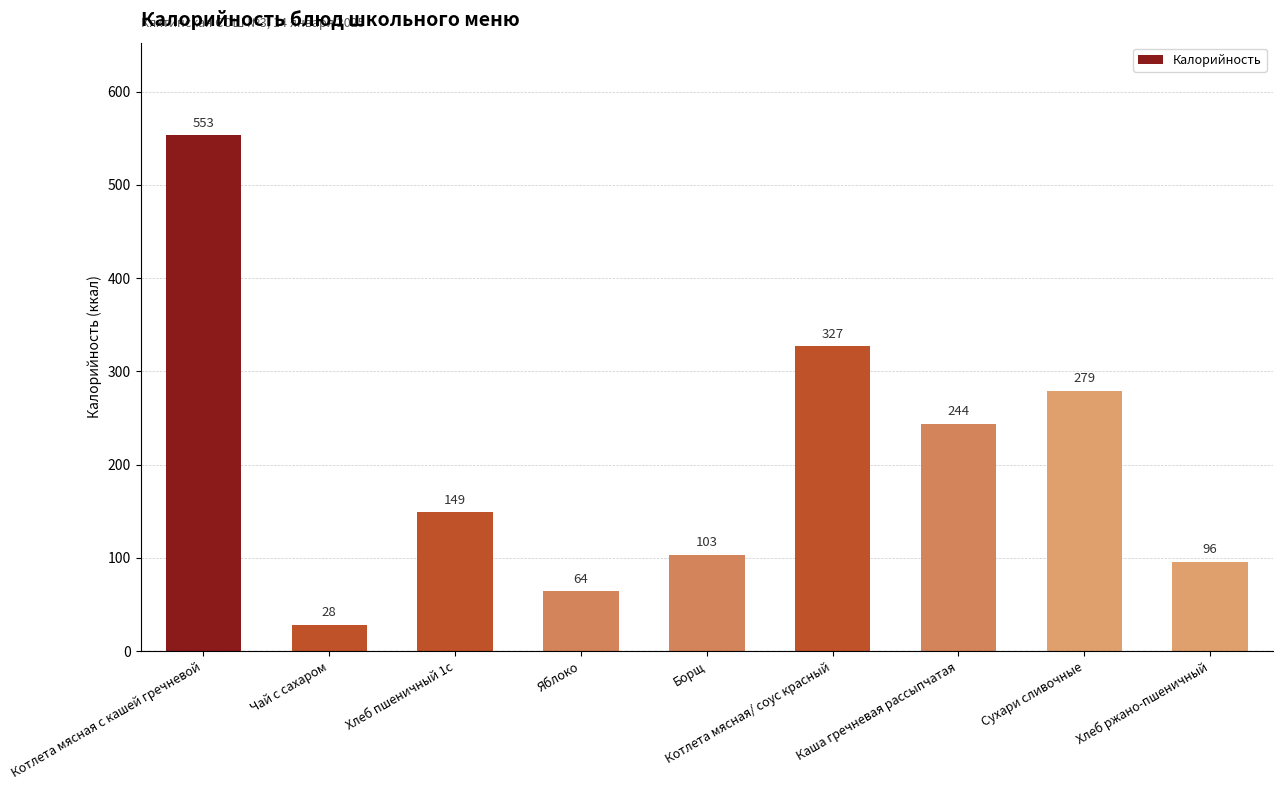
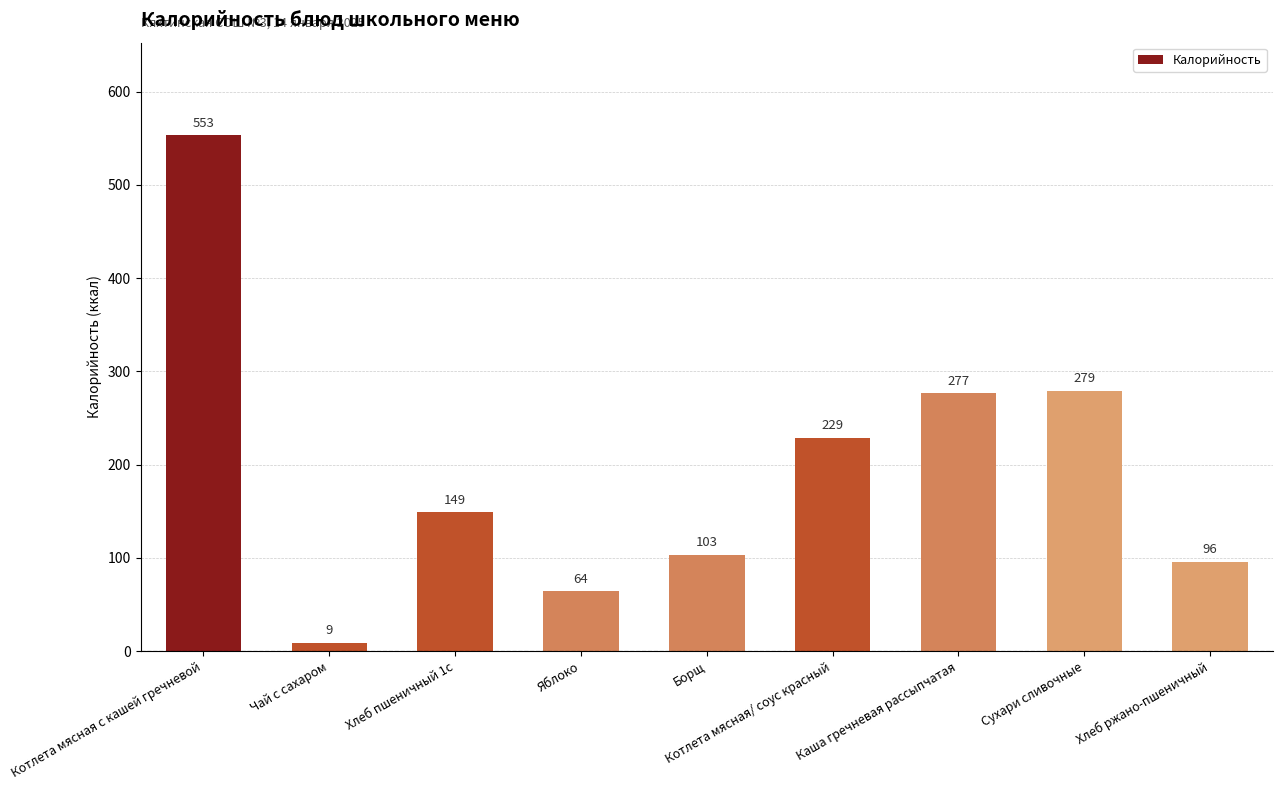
Чай с сахаром: 28 -> 9
Котлета мясная/ соус красный: 327 -> 229
Каша гречневая рассыпчатая: 244 -> 277
